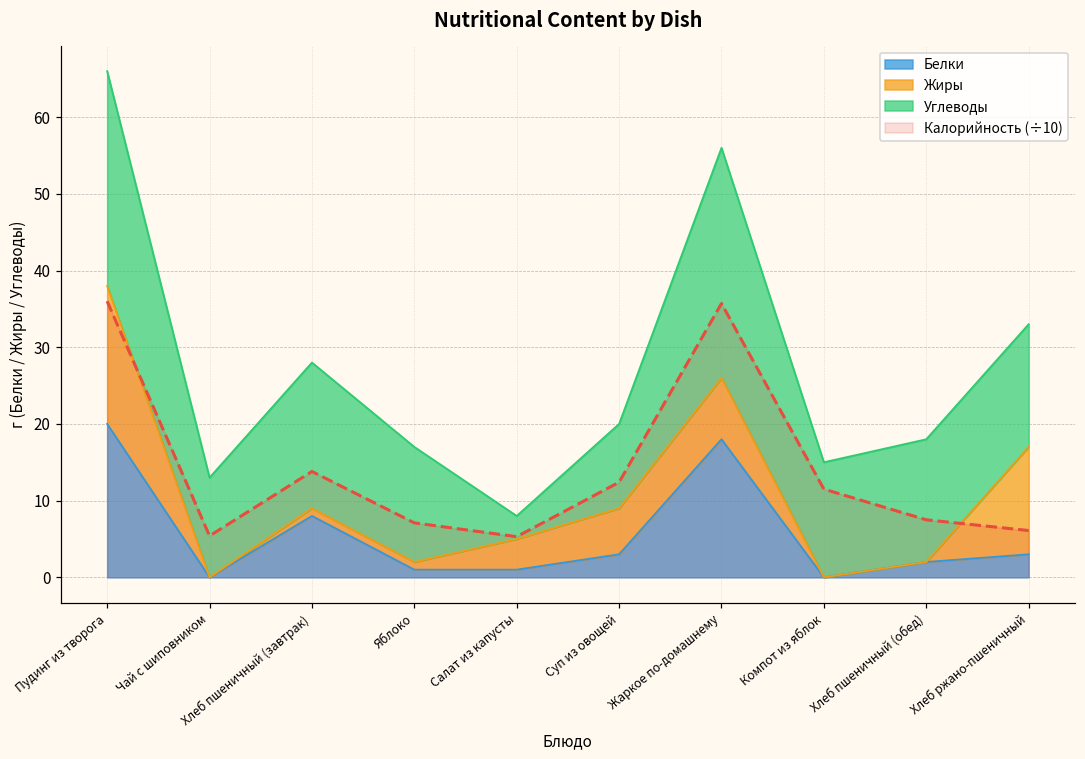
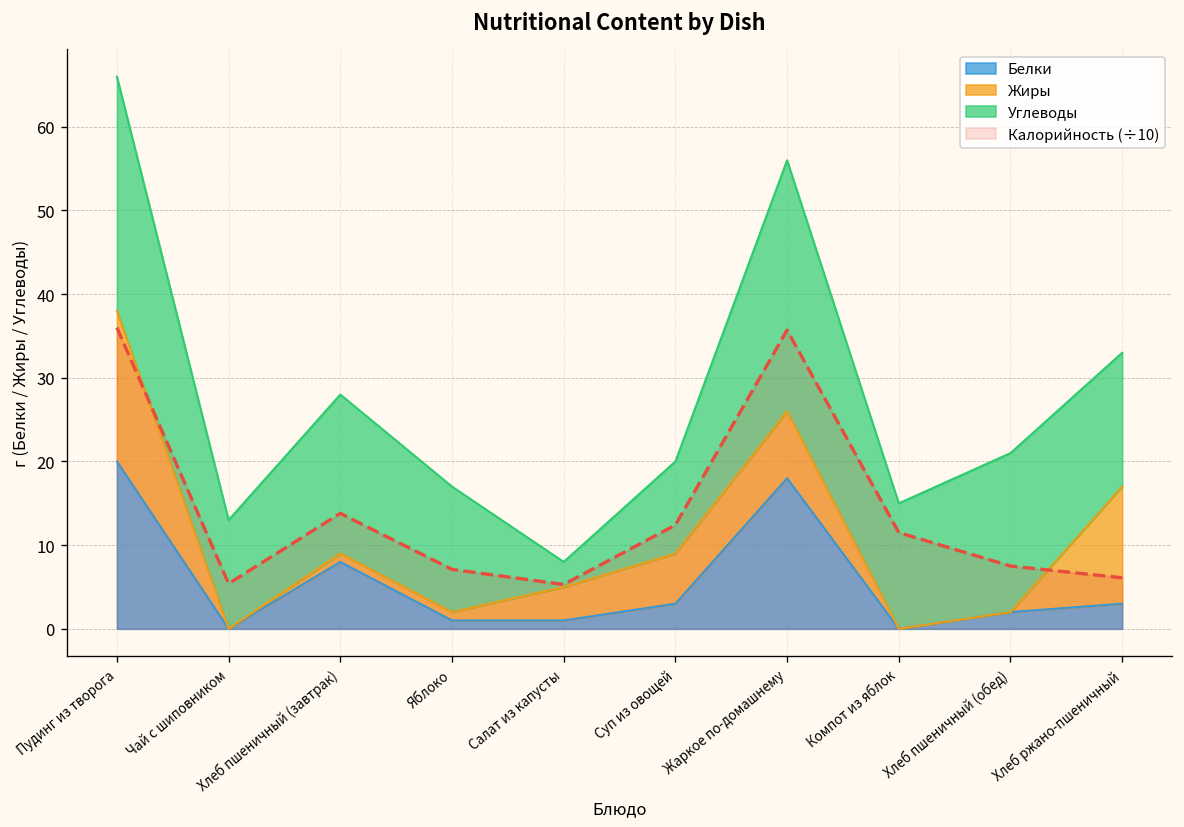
Углеводы, Хлеб пшеничный (обед): 16 -> 19
